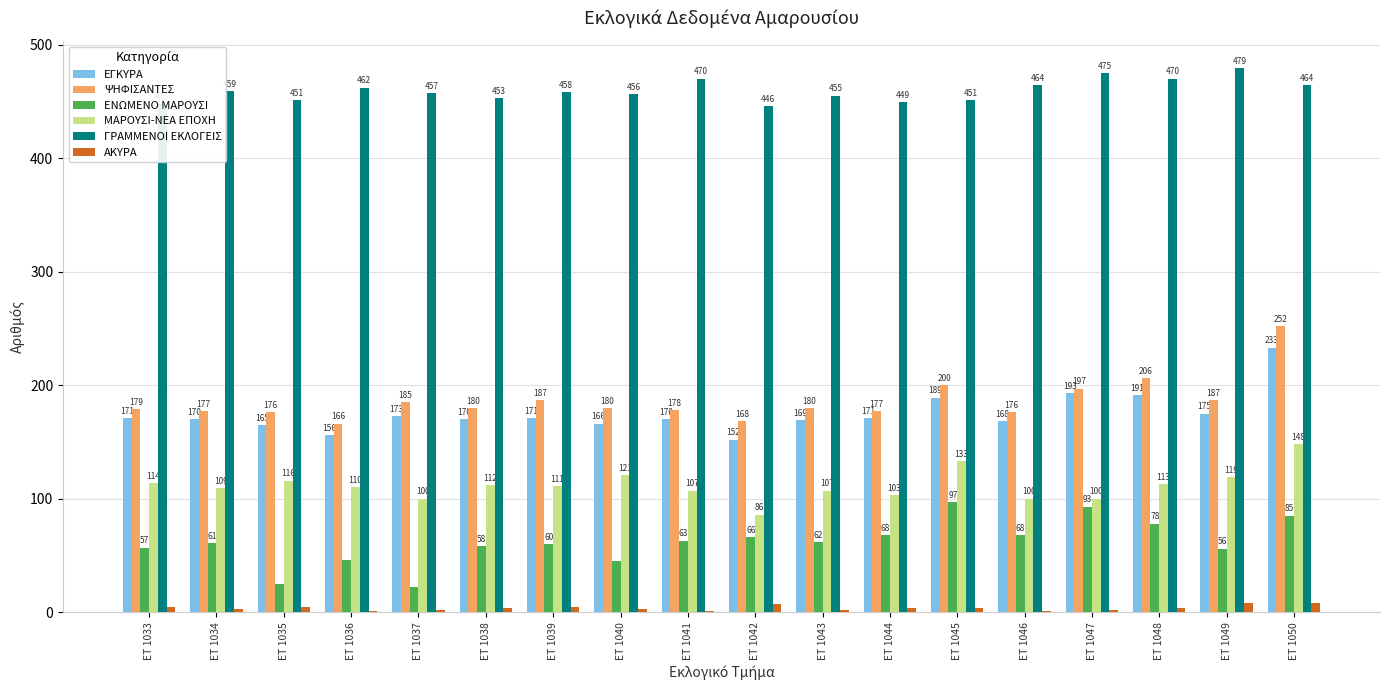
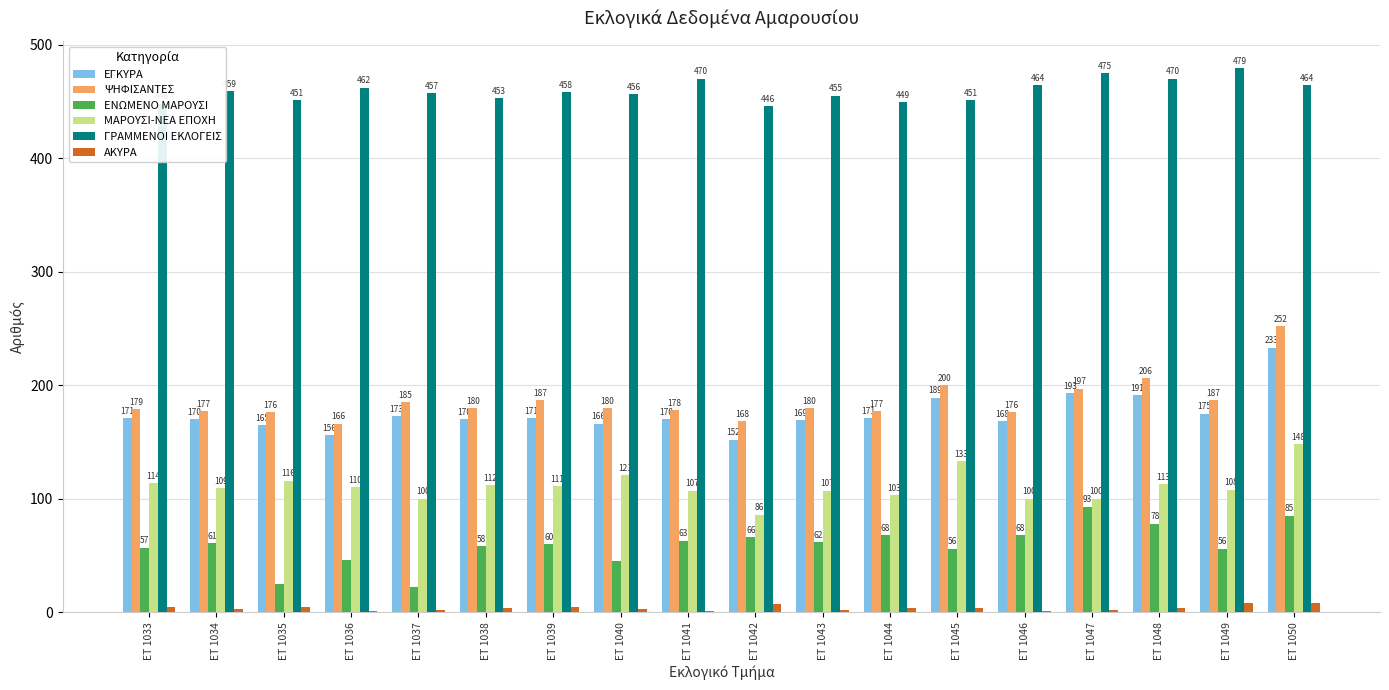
ΕΝΩΜΕΝΟ ΜΑΡΟΥΣΙ, ΕΤ 1045: 97 -> 56
ΜΑΡΟΥΣΙ-ΝΕΑ ΕΠΟΧΗ, ΕΤ 1049: 119 -> 108
